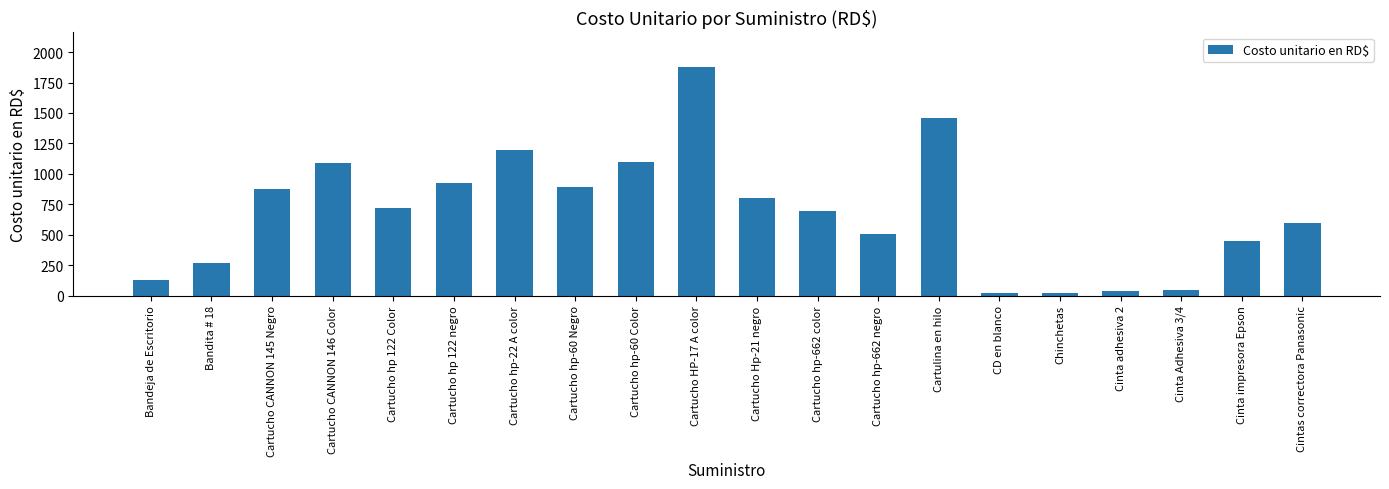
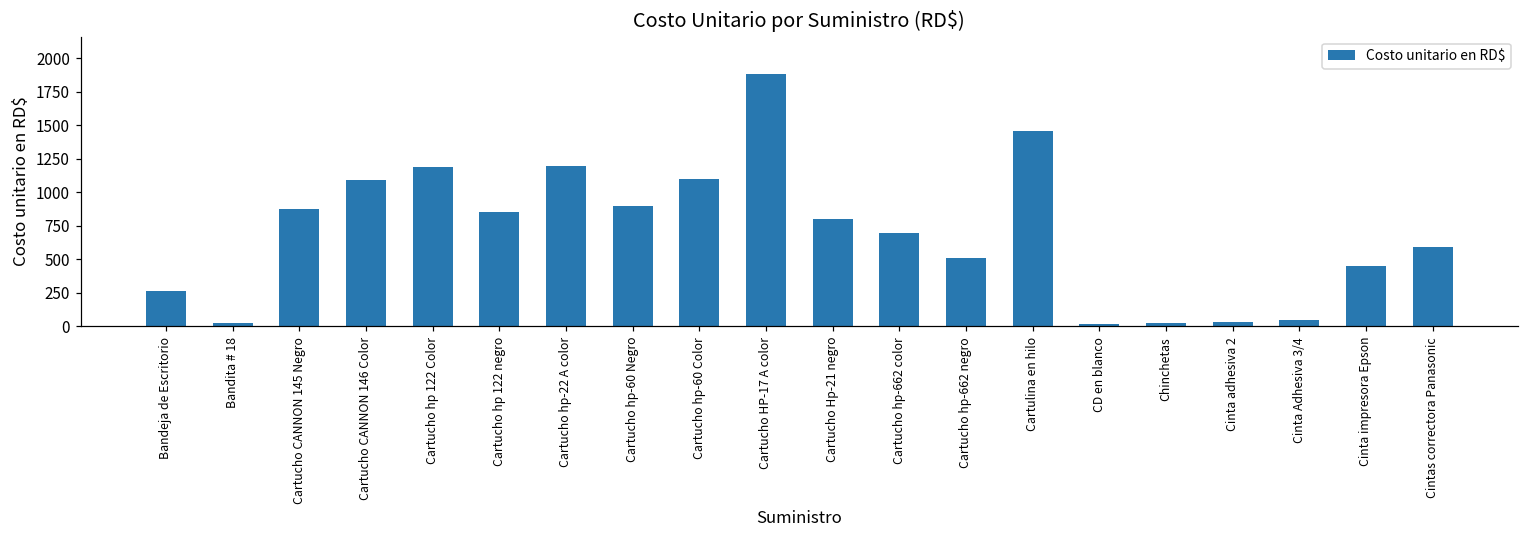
Bandeja de Escritorio: 120 -> 260
Bandita # 18: 270 -> 20
Cartucho hp 122 Color: 720 -> 1190
Cartucho hp 122 negro: 930 -> 850
